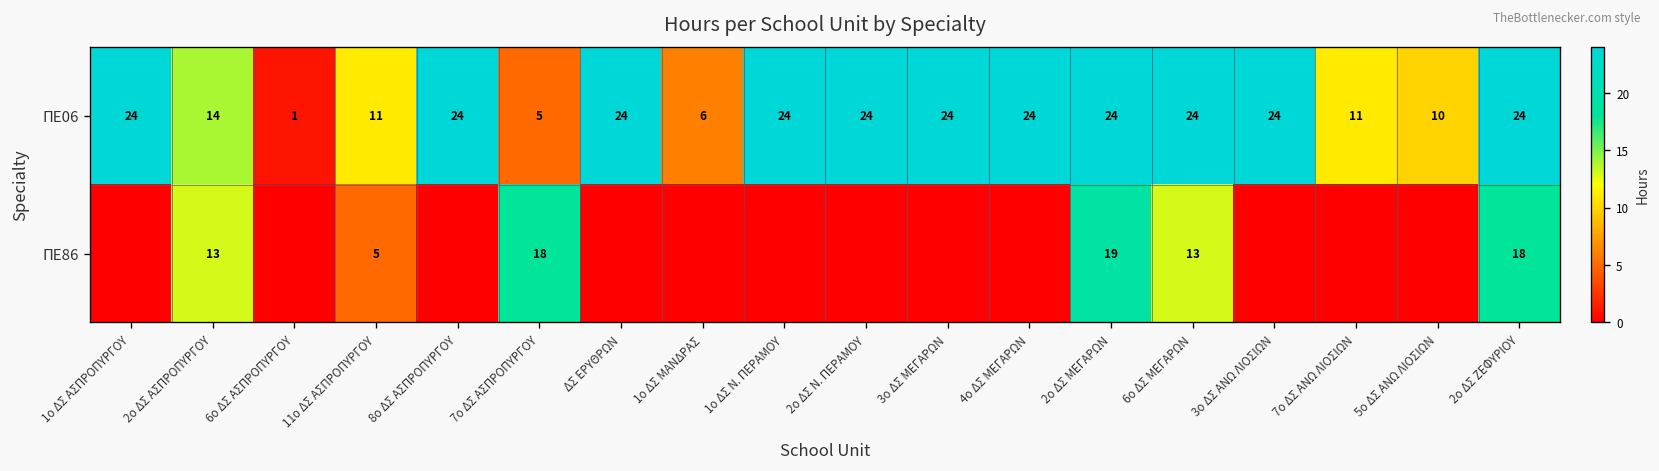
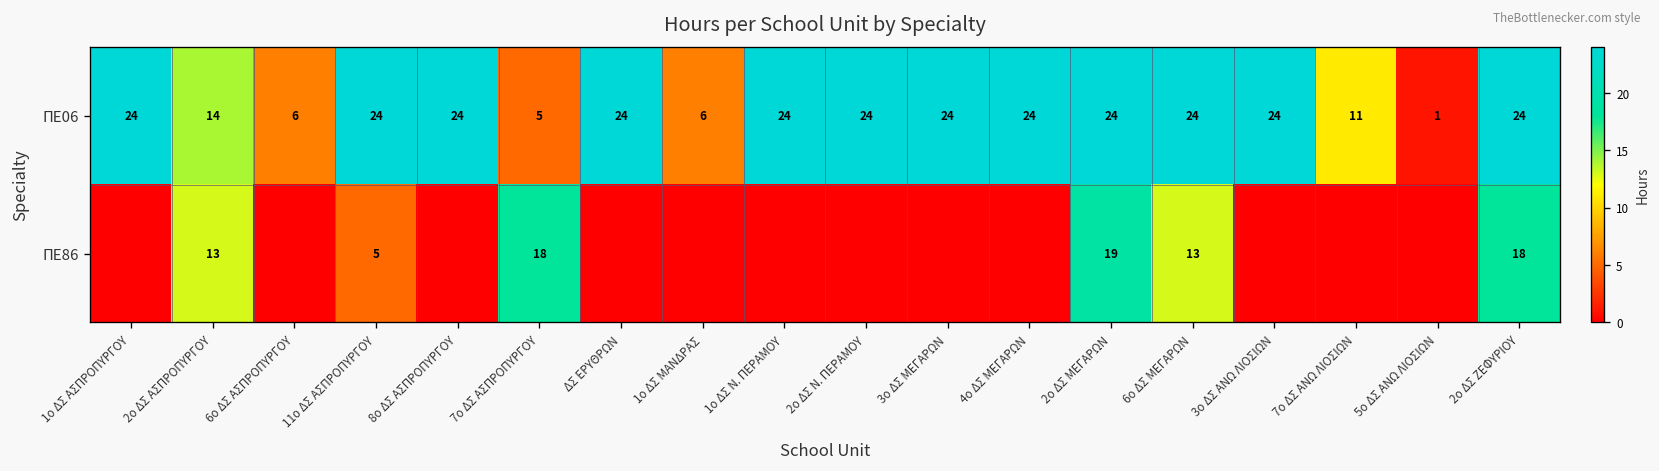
ΠΕ06, 6ο ΔΣ ΑΣΠΡΟΠΥΡΓΟΥ: 1 -> 6
ΠΕ06, 11ο ΔΣ ΑΣΠΡΟΠΥΡΓΟΥ: 11 -> 24
ΠΕ06, 5ο ΔΣ ΑΝΩ ΛΙΟΣΙΩΝ: 10 -> 1
